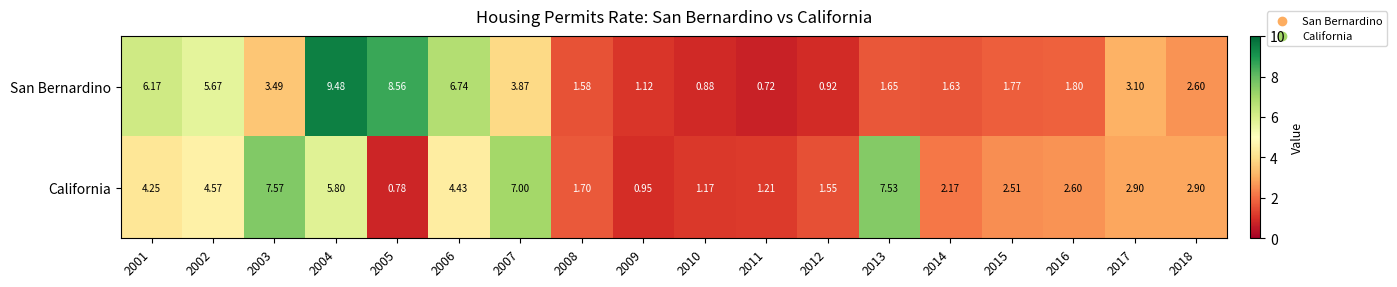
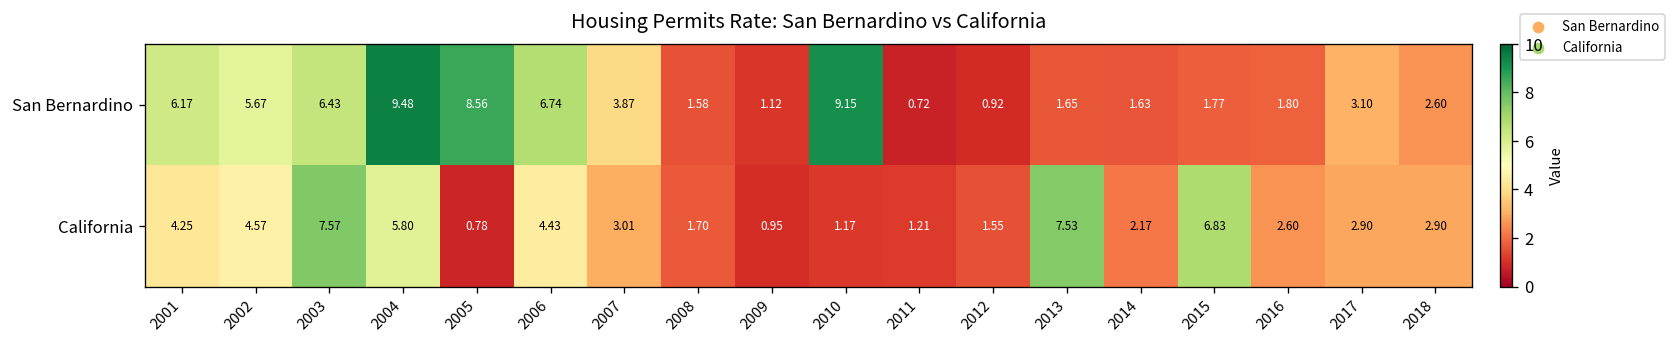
San Bernardino, 2003: 3.49 -> 6.43
San Bernardino, 2010: 0.88 -> 9.15
California, 2007: 7.00 -> 3.01
California, 2015: 2.51 -> 6.83
